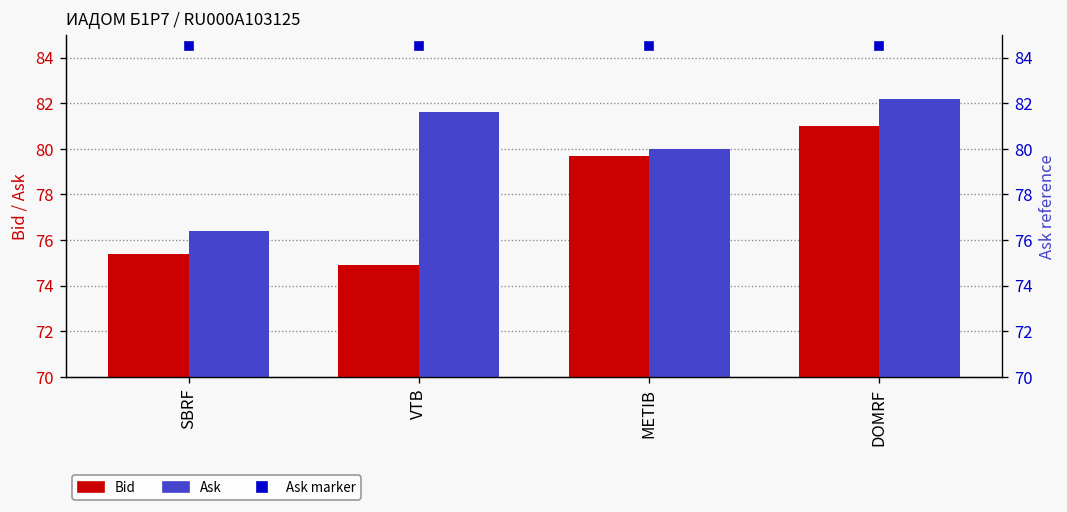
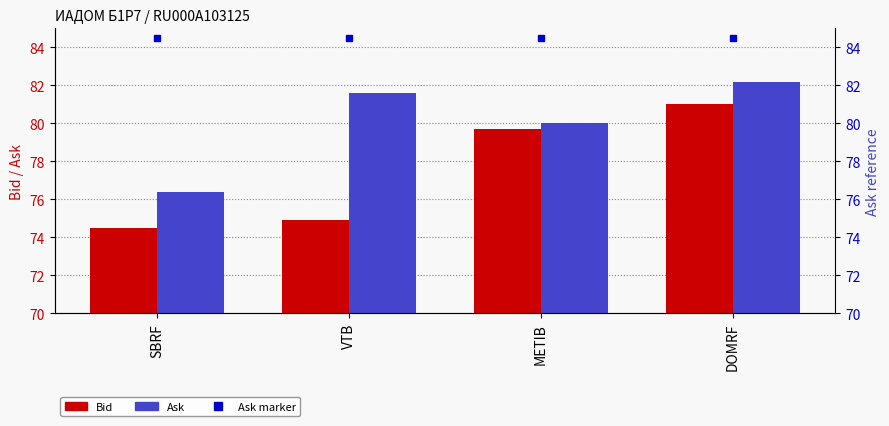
Bid, SBRF: 75.4 -> 74.5
